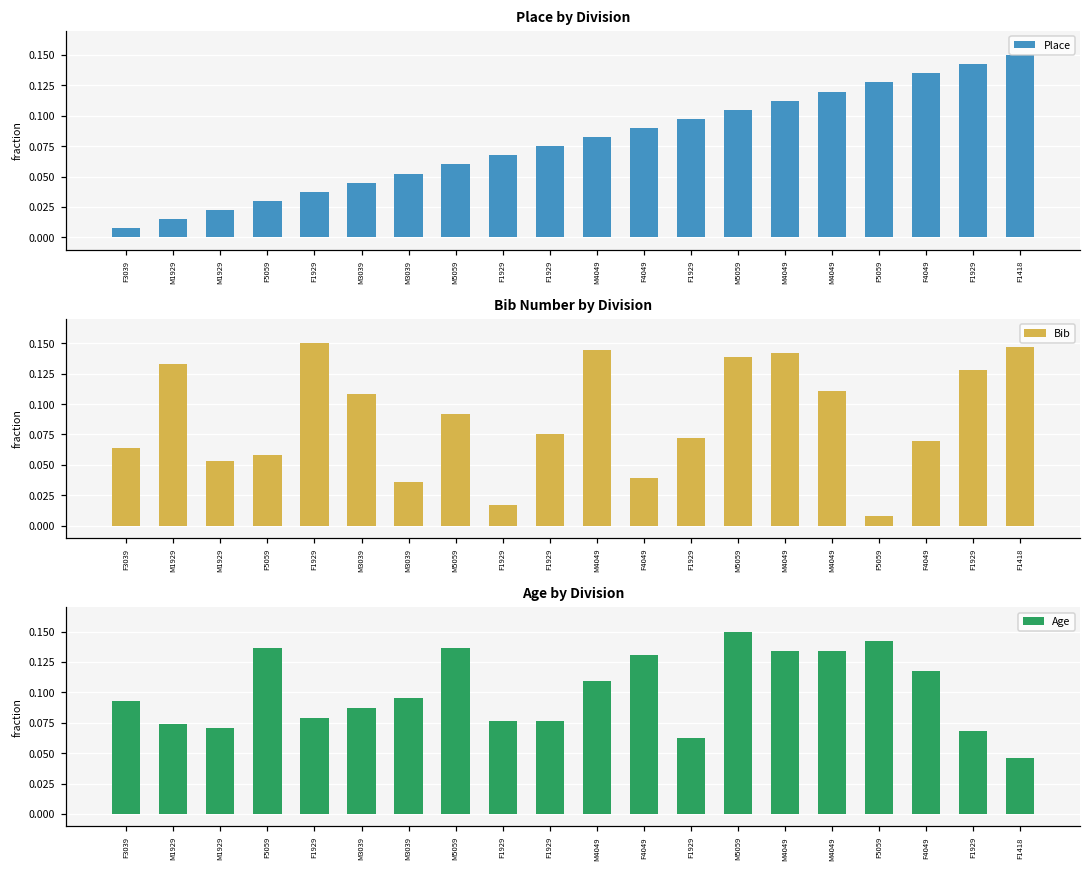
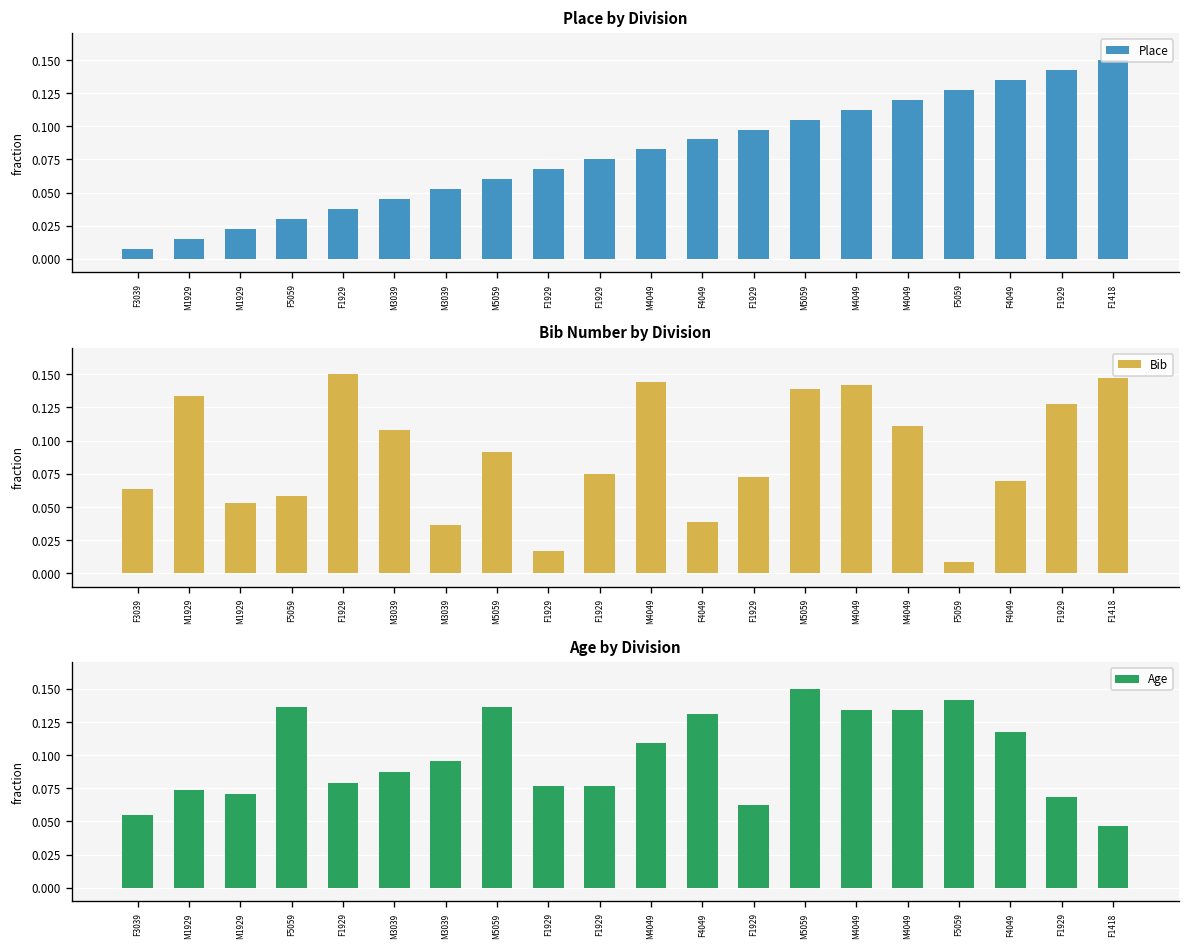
Age by Division, F3039: 0.093 -> 0.055
